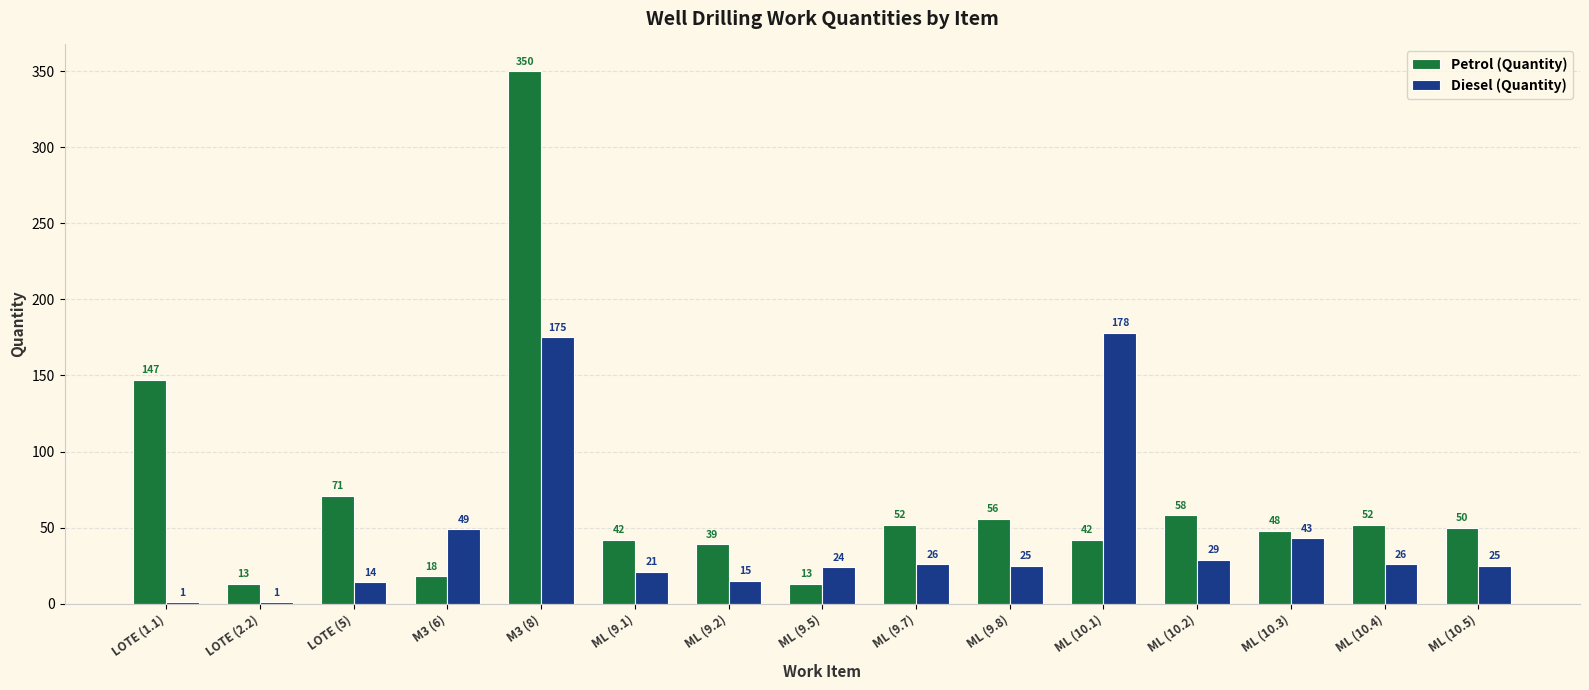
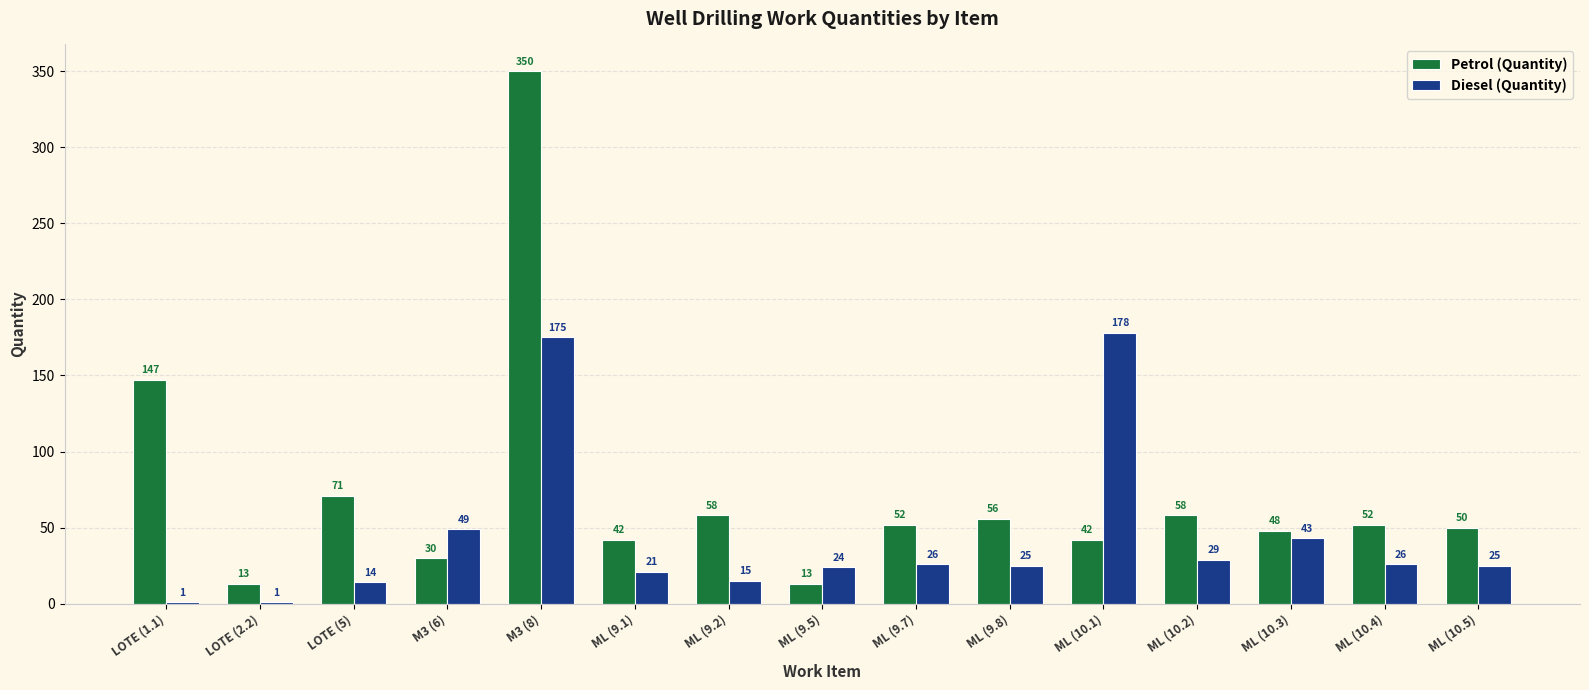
Petrol (Quantity), M3 (6): 18 -> 30
Petrol (Quantity), ML (9.2): 39 -> 58
